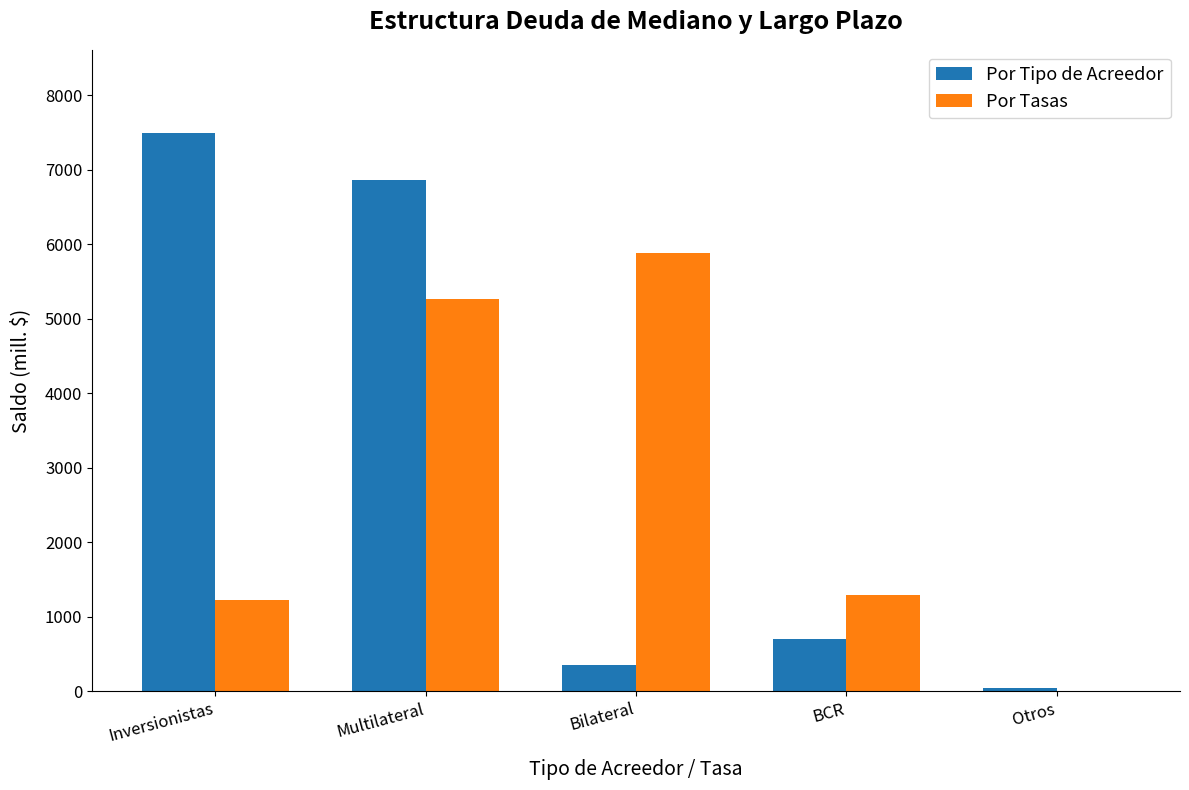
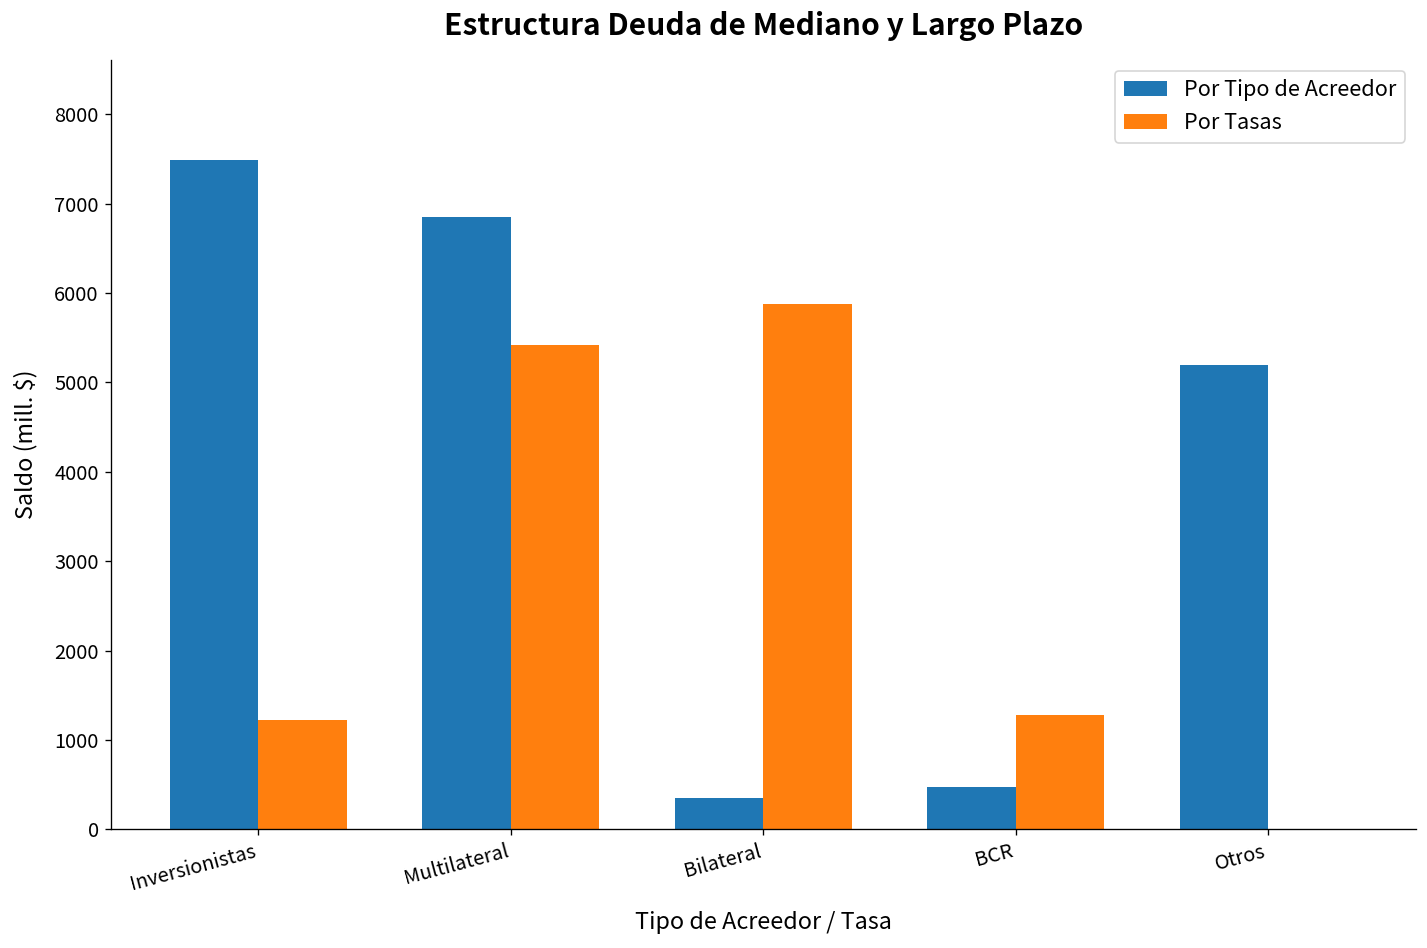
Por Tasas, Multilateral: 5300 -> 5400
Por Tipo de Acreedor, BCR: 700 -> 500
Por Tipo de Acreedor, Otros: 0 -> 5200
